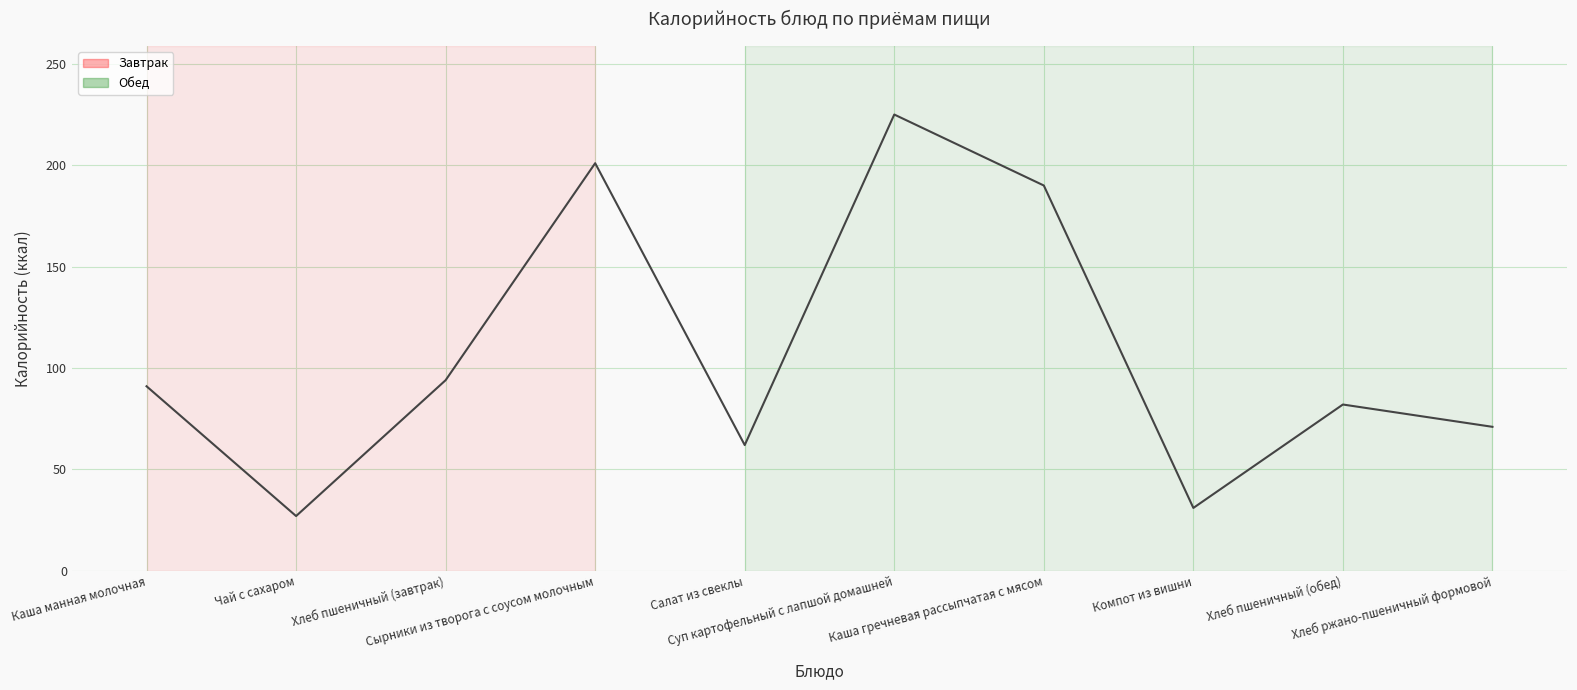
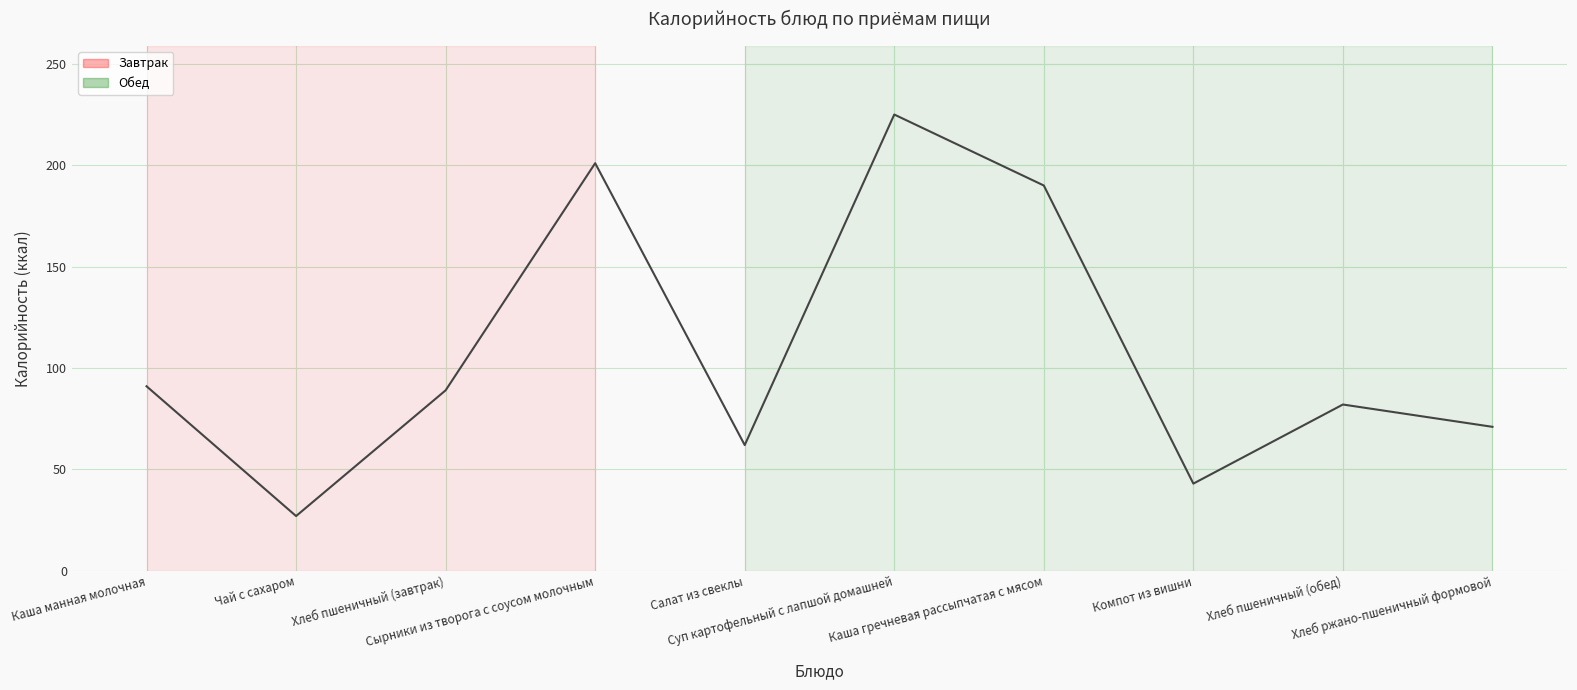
Хлеб пшеничный (завтрак): 94 -> 89
Компот из вишни: 31 -> 43
